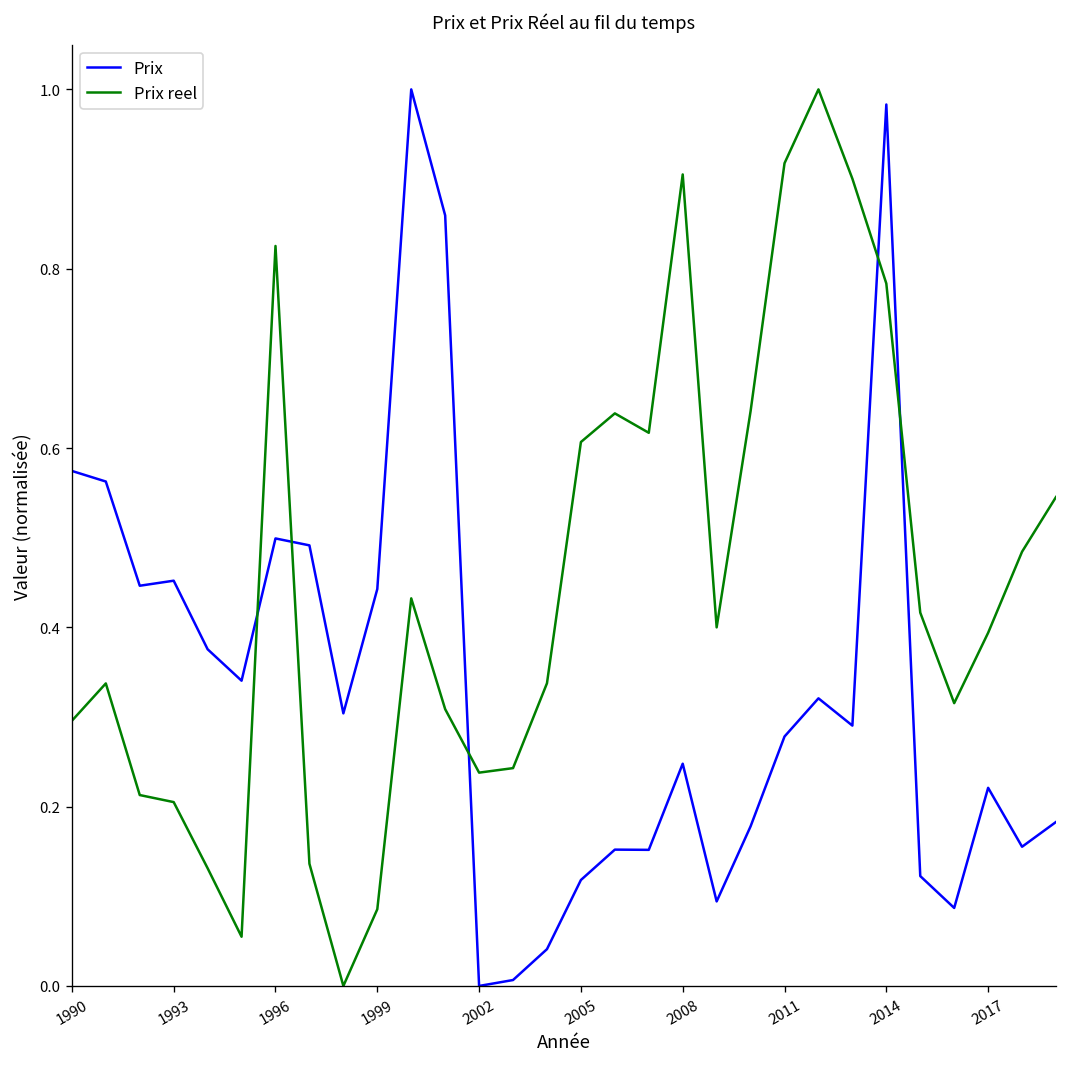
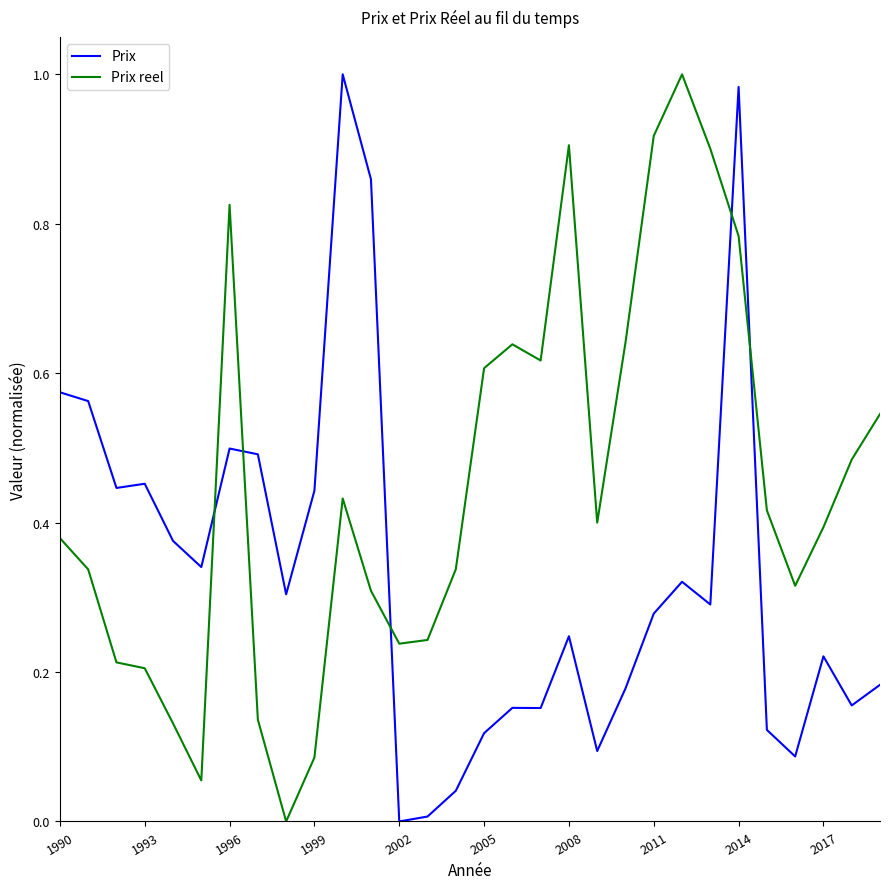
Prix reel, 1990: 0.30 -> 0.38
